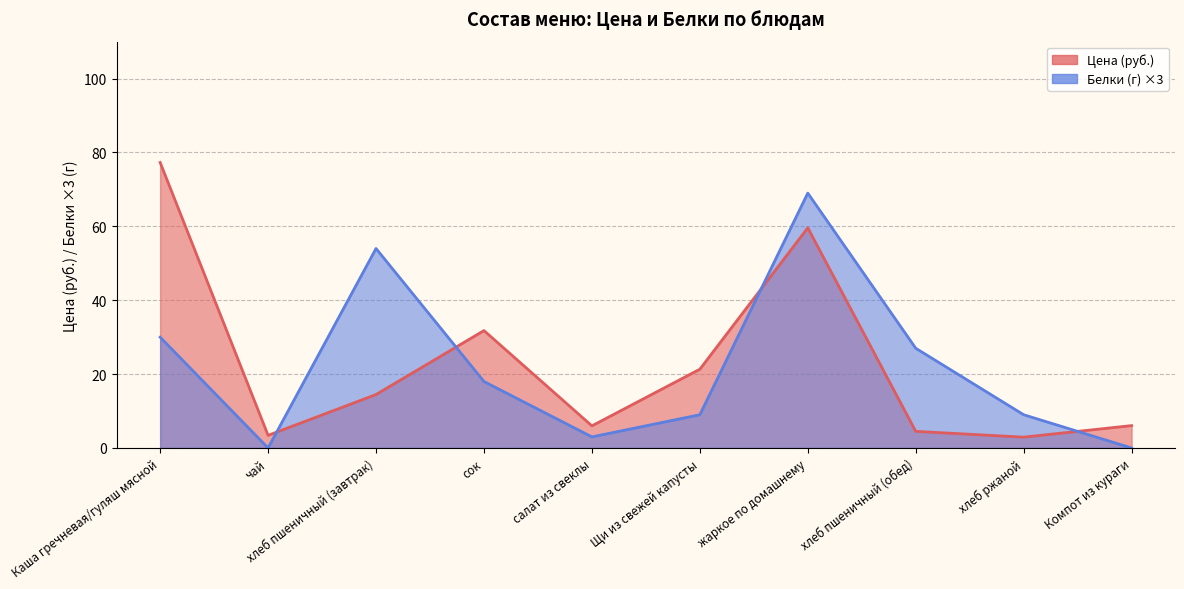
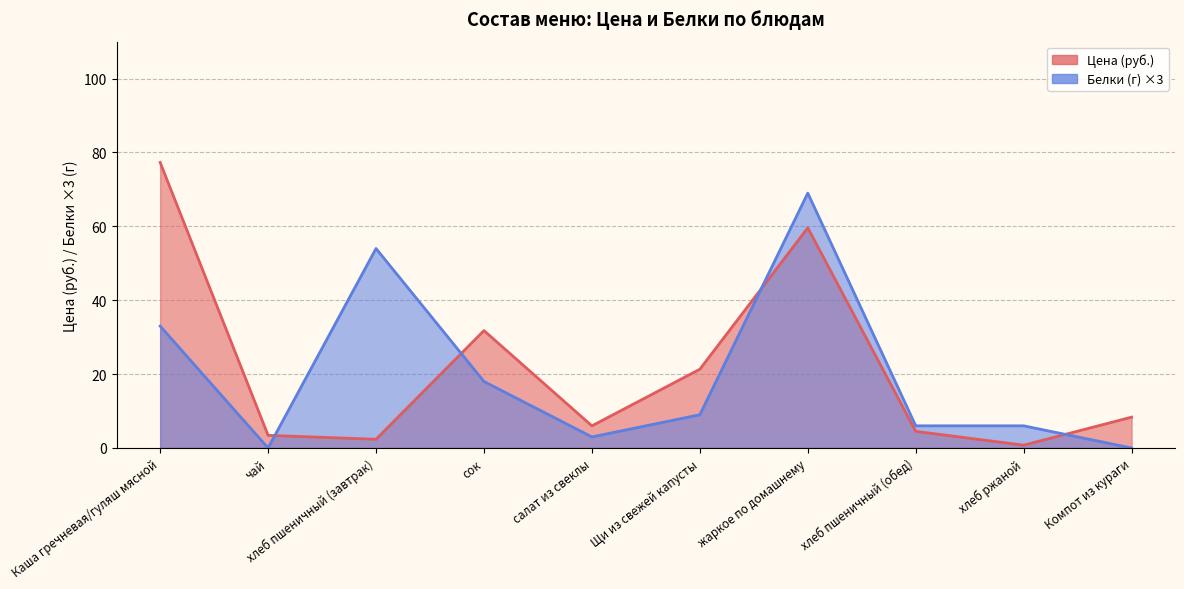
Белки (г) ×3, Каша гречневая/гуляш мясной: 30 -> 33
Цена (руб.), хлеб пшеничный (завтрак): 14 -> 2
Белки (г) ×3, хлеб пшеничный (обед): 27 -> 6
Цена (руб.), хлеб ржаной: 3 -> 1
Белки (г) ×3, хлеб ржаной: 9 -> 6
Цена (руб.), Компот из кураги: 6 -> 8
